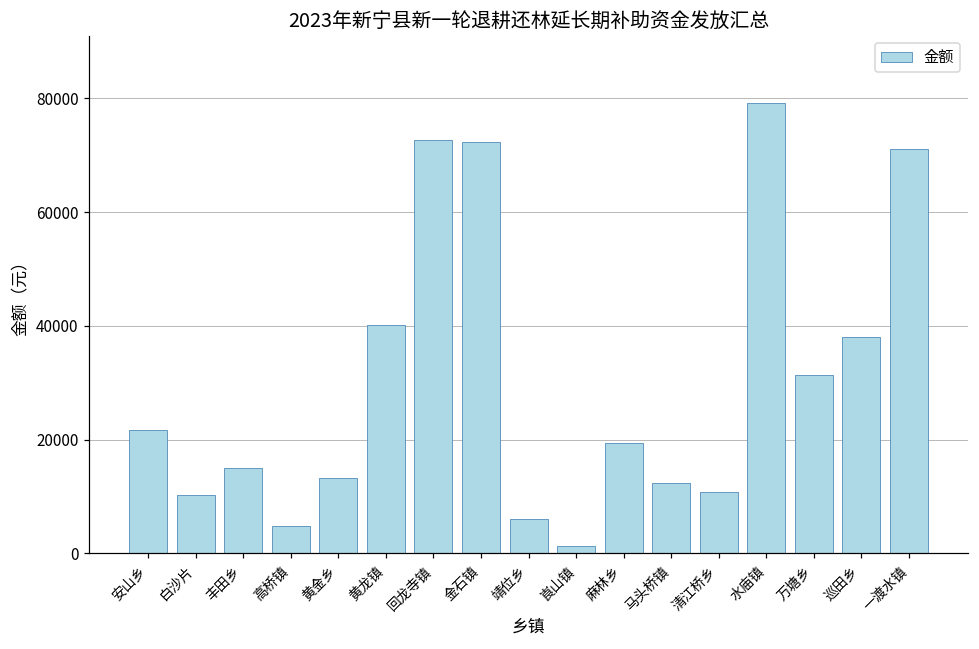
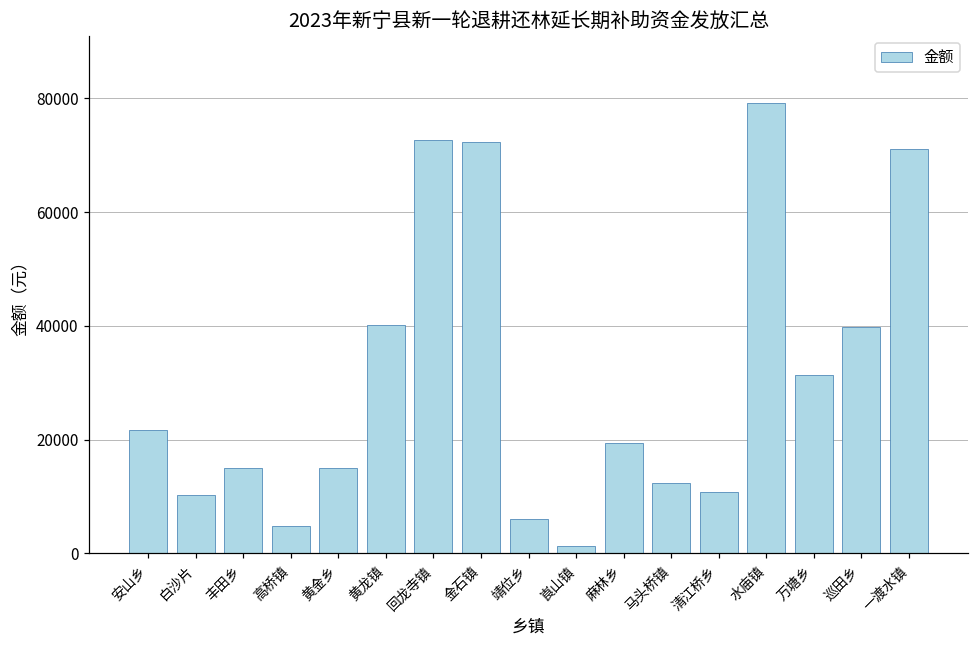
黄金乡: 13000 -> 15000
巡田乡: 38000 -> 40000
